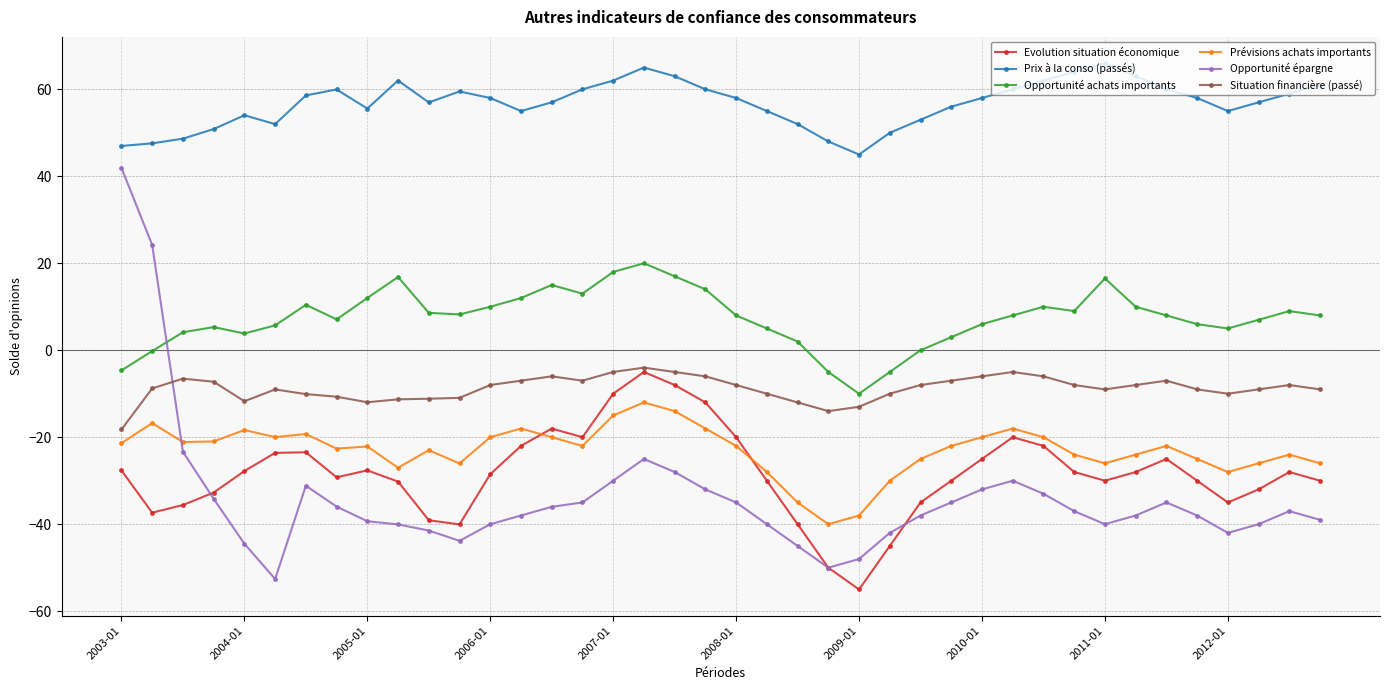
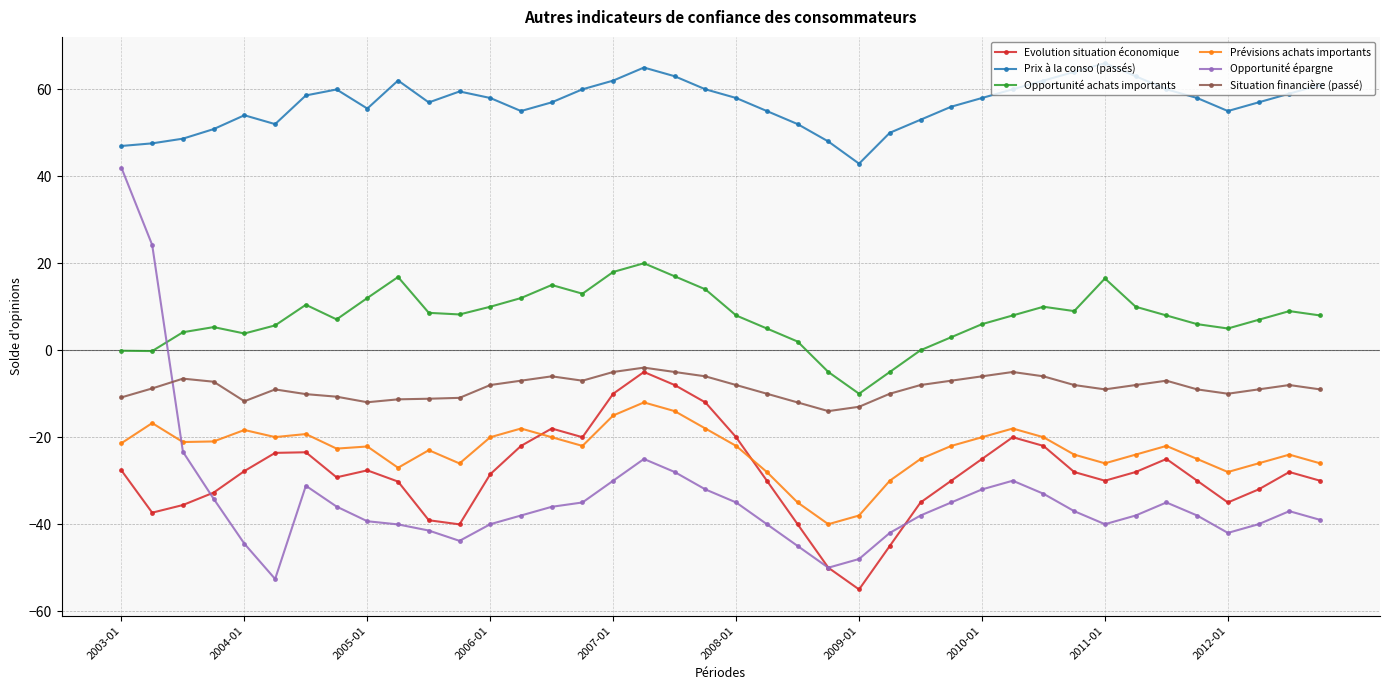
Opportunité achats importants, 2003-01: -5 -> 0
Situation financière (passé), 2003-01: -18 -> -11
Prix à la conso (passés), 2009-01: 45 -> 43
